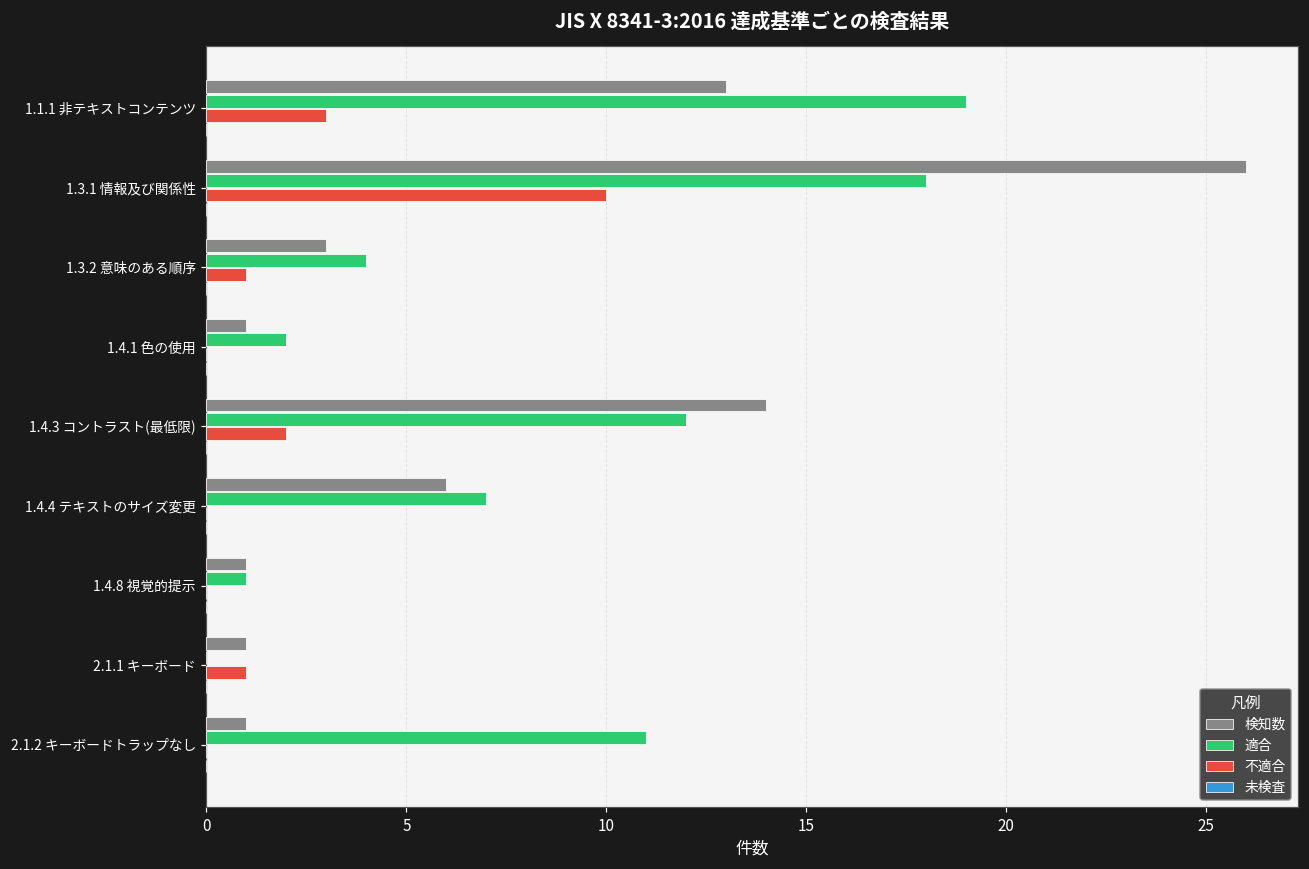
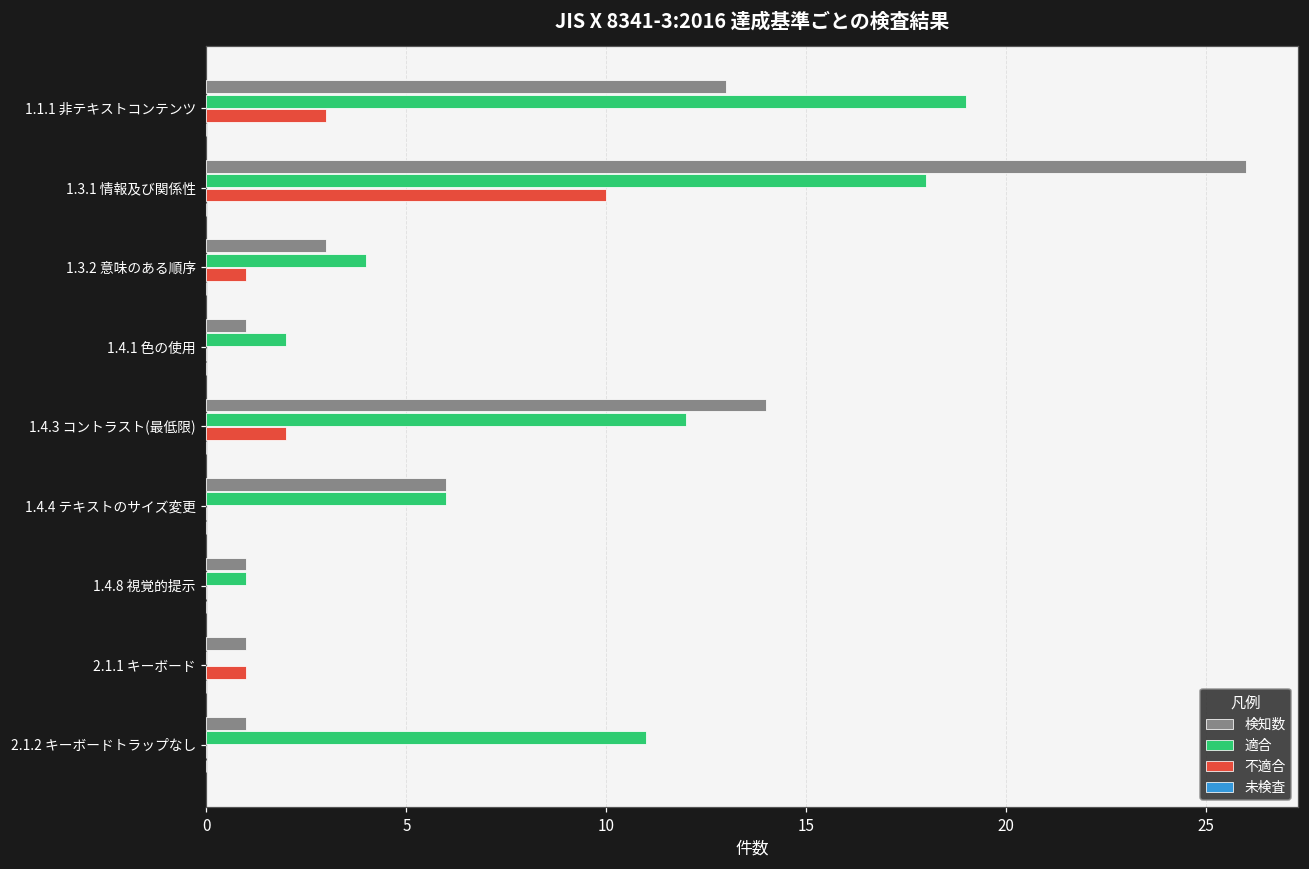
適合, 1.4.4 テキストのサイズ変更: 7 -> 6
